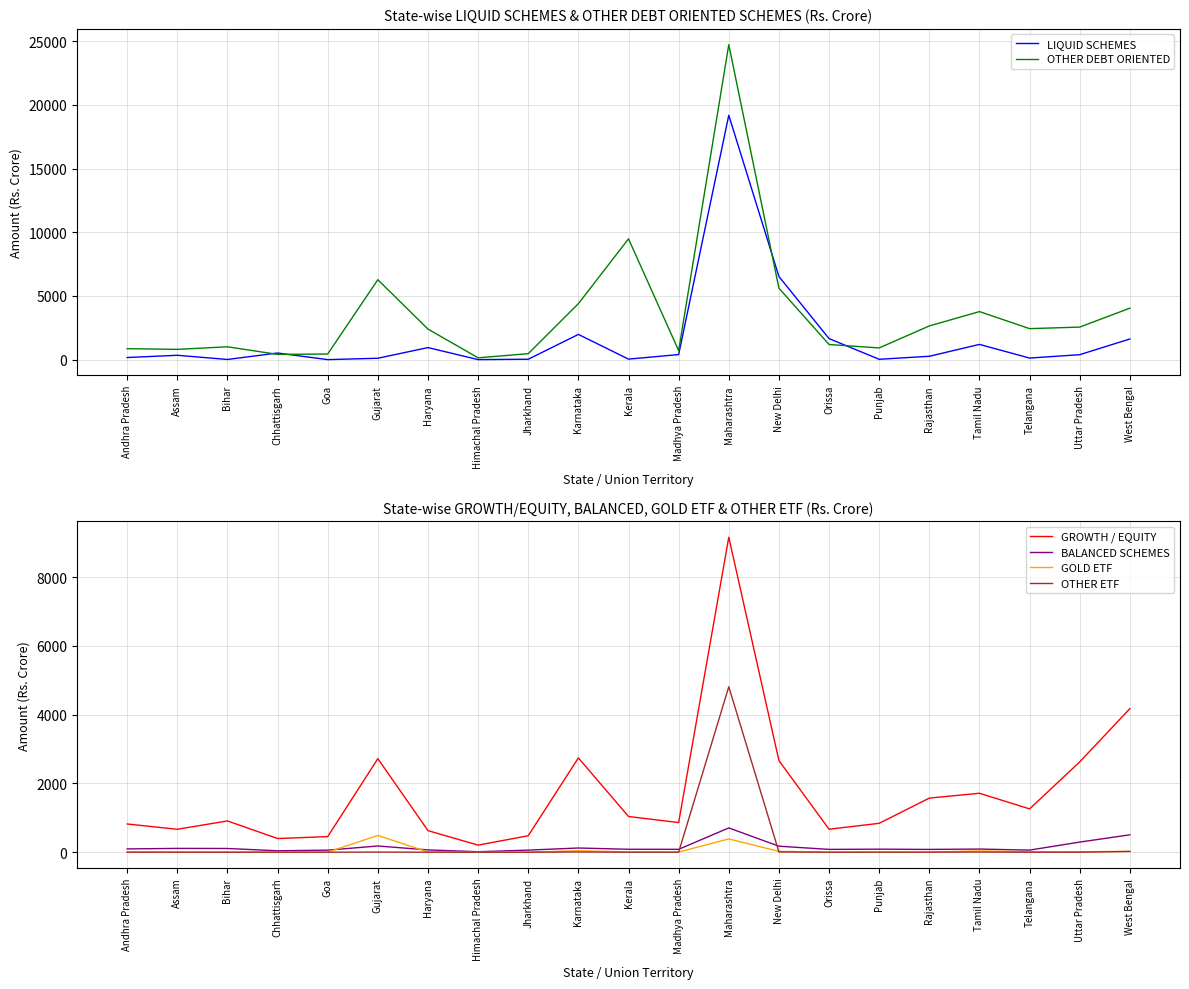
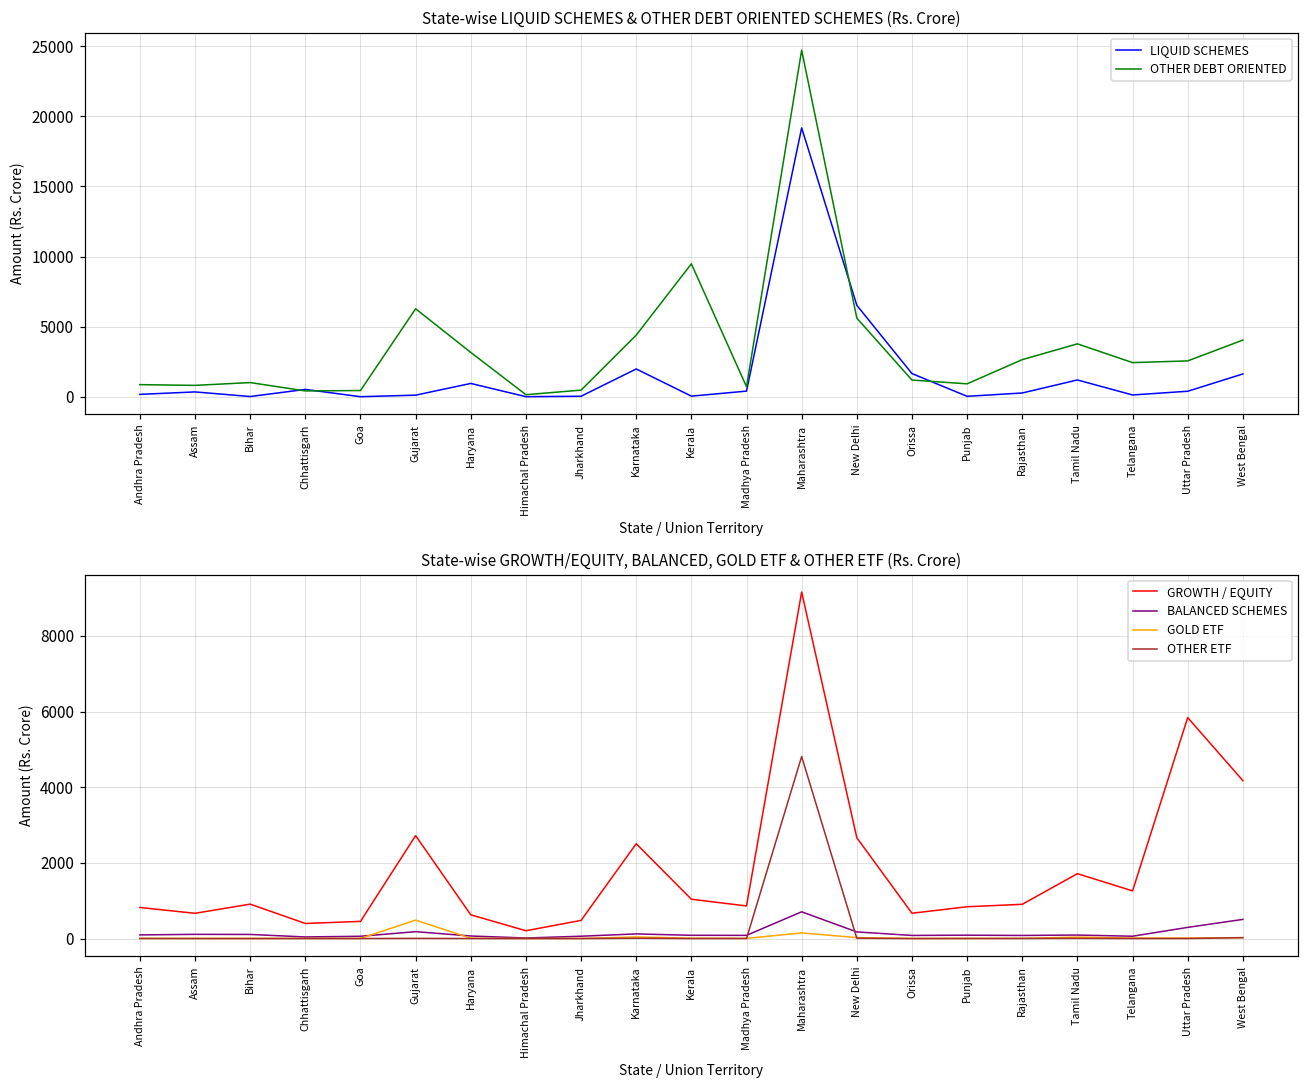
State-wise LIQUID SCHEMES & OTHER DEBT ORIENTED SCHEMES (Rs. Crore), OTHER DEBT ORIENTED, Haryana: 2400 -> 3200
State-wise GROWTH/EQUITY, BALANCED, GOLD ETF & OTHER ETF (Rs. Crore), GROWTH / EQUITY, Karnataka: 2700 -> 2500
State-wise GROWTH/EQUITY, BALANCED, GOLD ETF & OTHER ETF (Rs. Crore), GOLD ETF, Maharashtra: 400 -> 100
State-wise GROWTH/EQUITY, BALANCED, GOLD ETF & OTHER ETF (Rs. Crore), GROWTH / EQUITY, Rajasthan: 1600 -> 900
State-wise GROWTH/EQUITY, BALANCED, GOLD ETF & OTHER ETF (Rs. Crore), GROWTH / EQUITY, Uttar Pradesh: 2600 -> 5800
